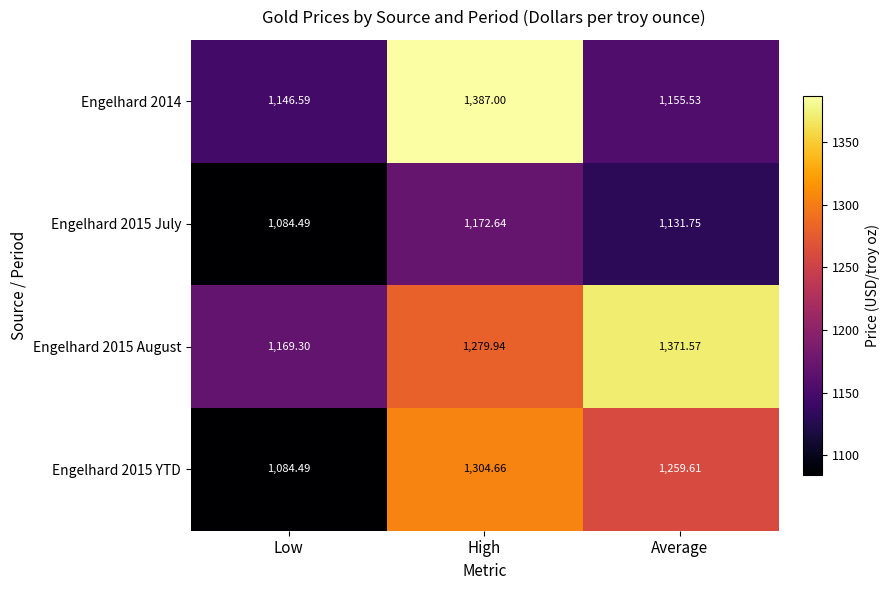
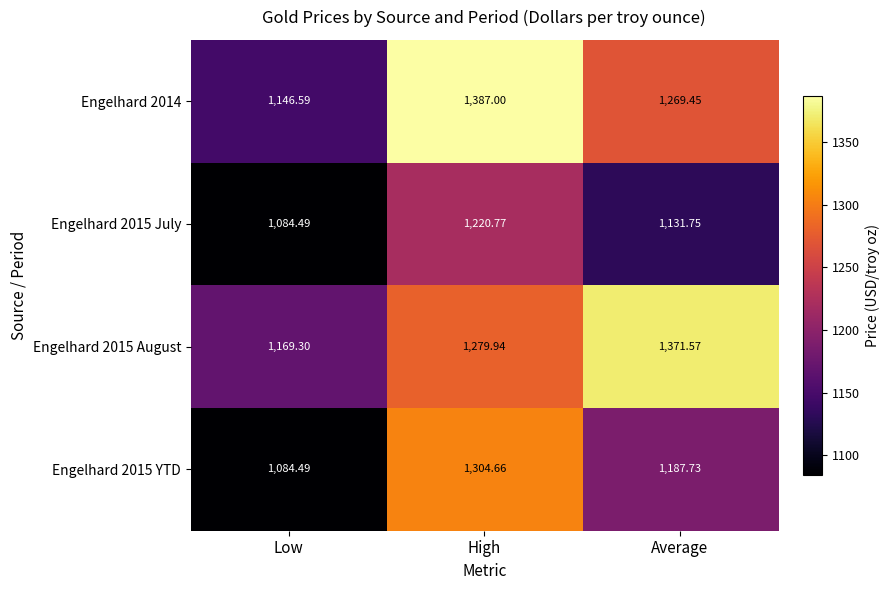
Engelhard 2014, Average: 1,155.53 -> 1,269.45
Engelhard 2015 July, High: 1,172.64 -> 1,220.77
Engelhard 2015 YTD, Average: 1,259.61 -> 1,187.73
